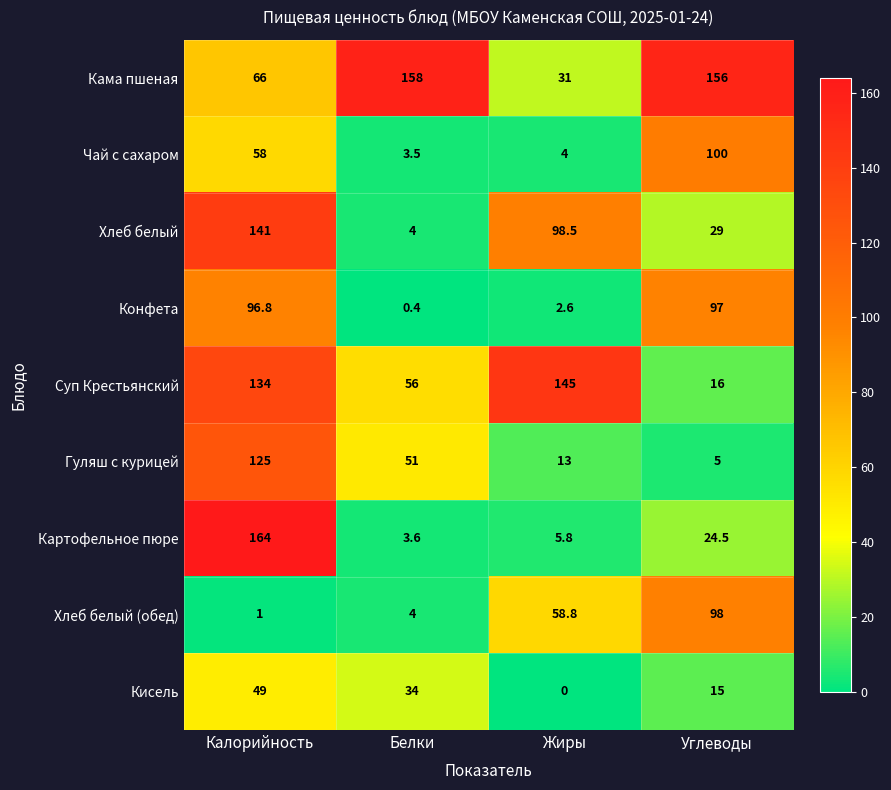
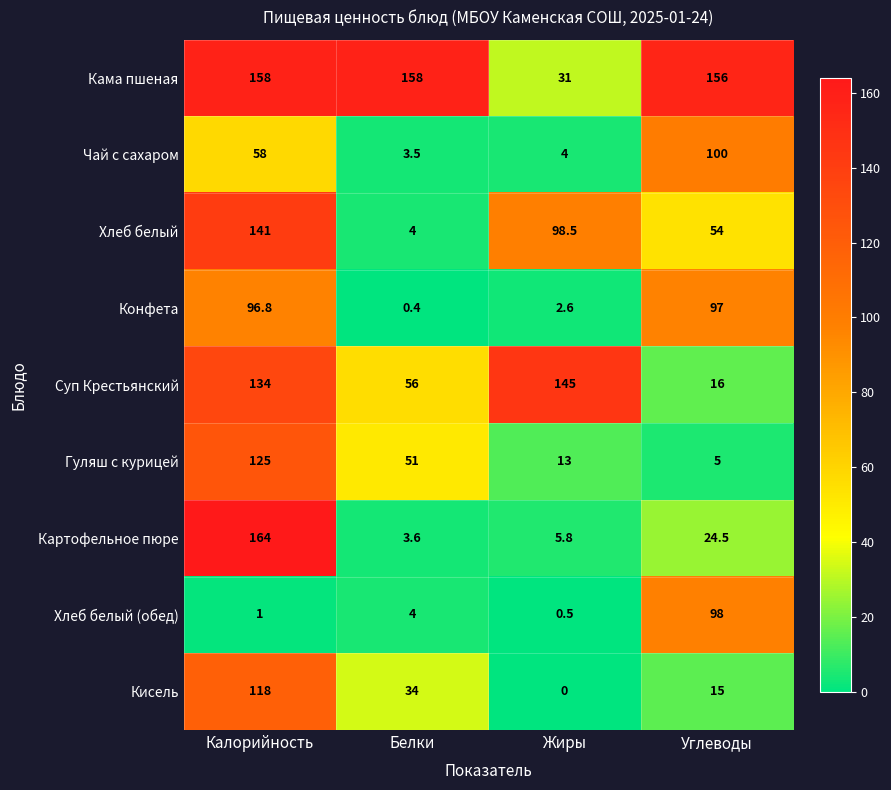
Кама пшеная, Калорийность: 66 -> 158
Хлеб белый, Углеводы: 29 -> 54
Хлеб белый (обед), Жиры: 58.8 -> 0.5
Кисель, Калорийность: 49 -> 118
